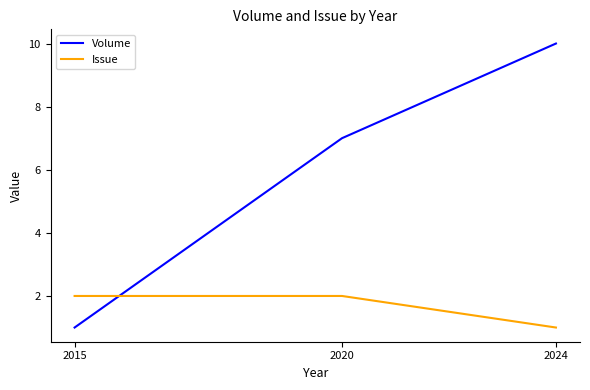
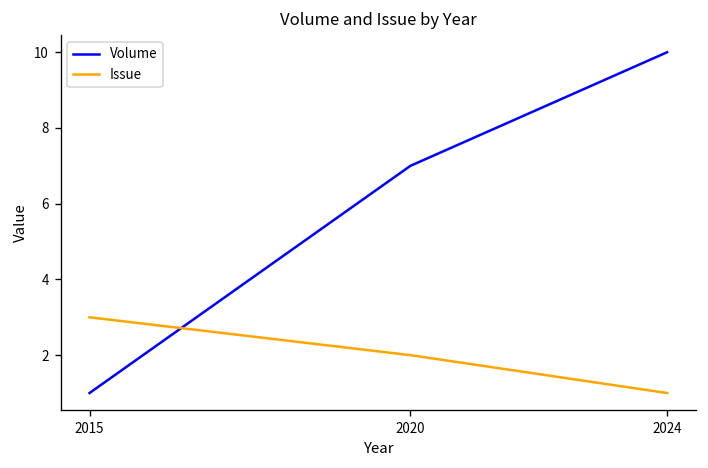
Issue, 2015: 2 -> 3
